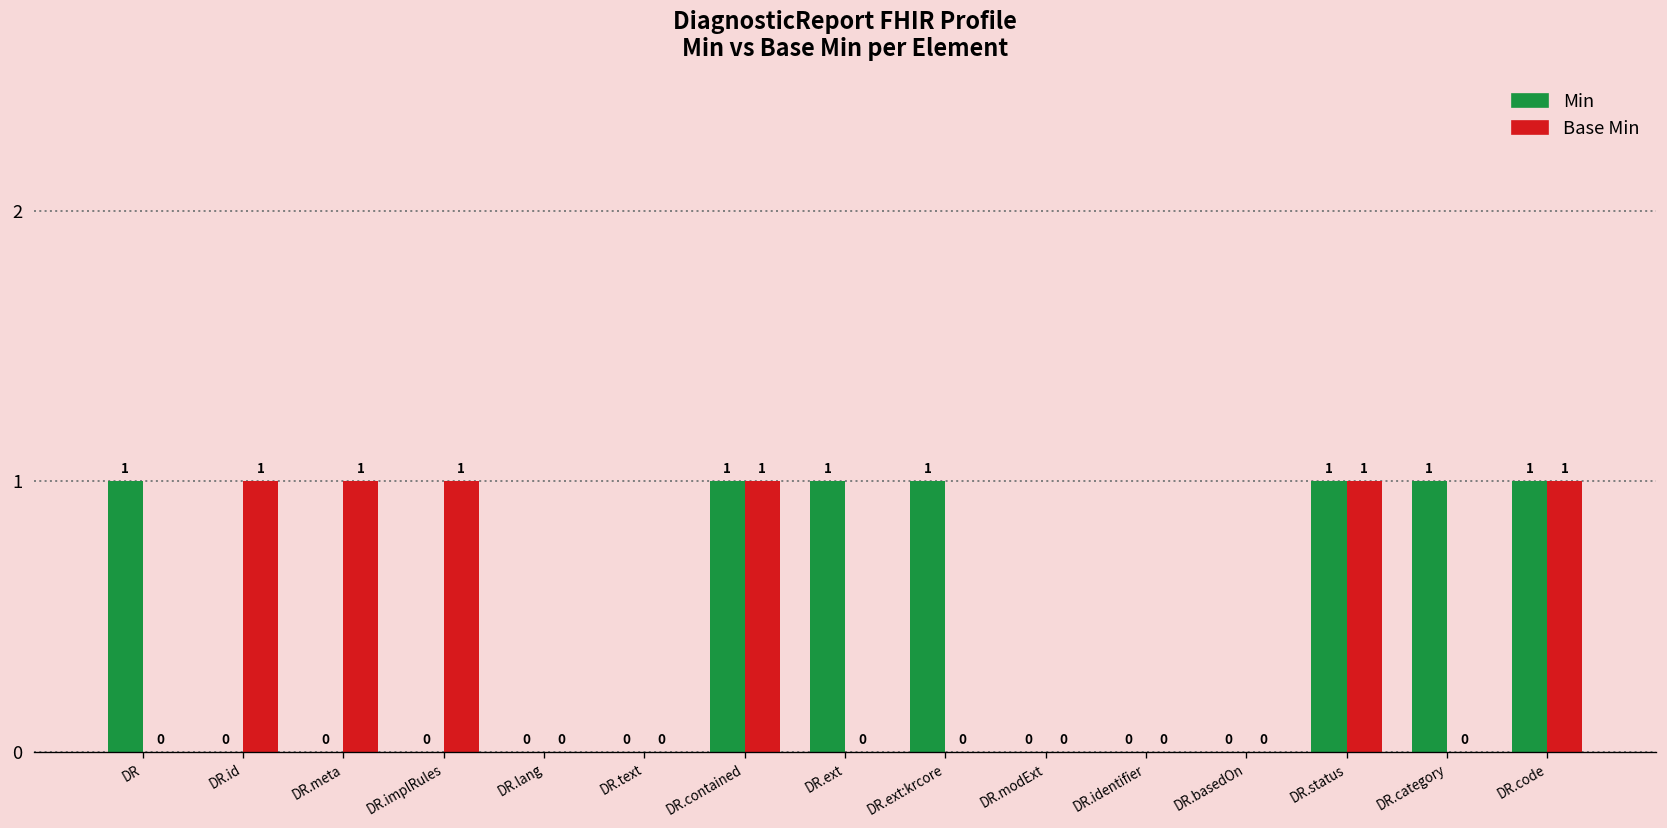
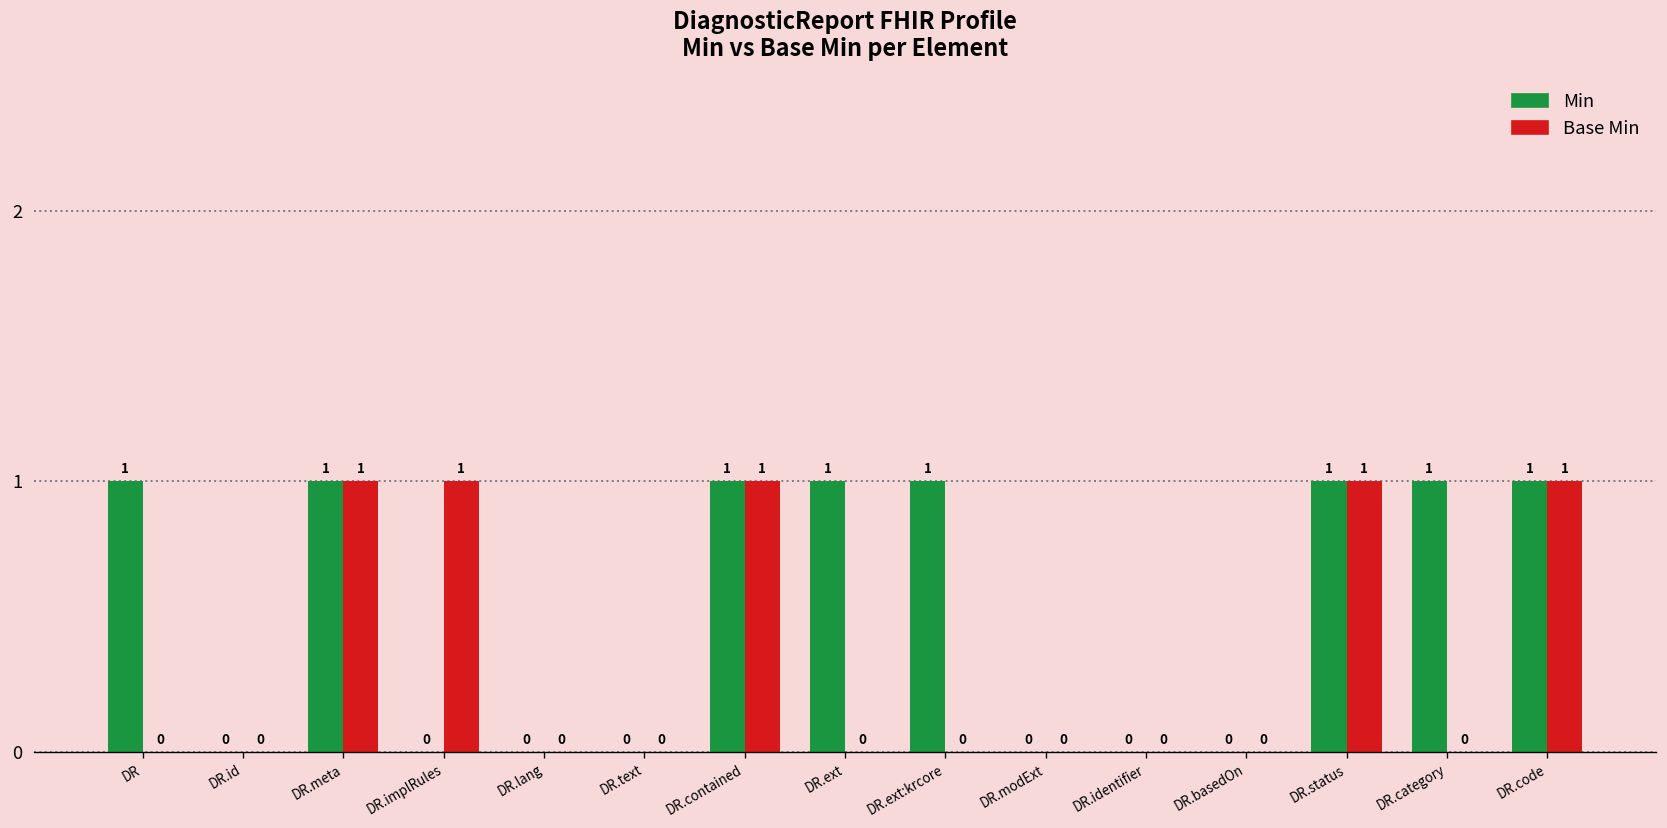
Base Min, DR.id: 1 -> 0
Min, DR.meta: 0 -> 1
